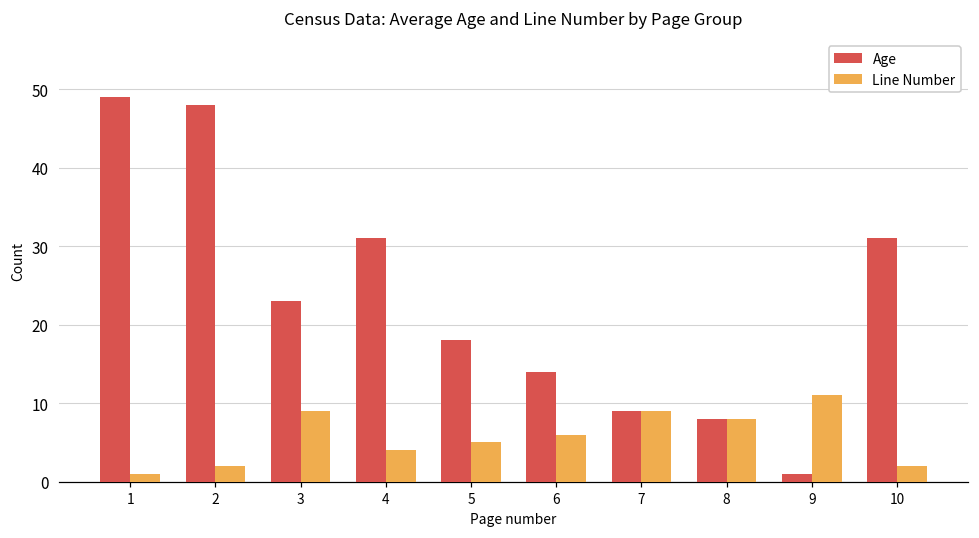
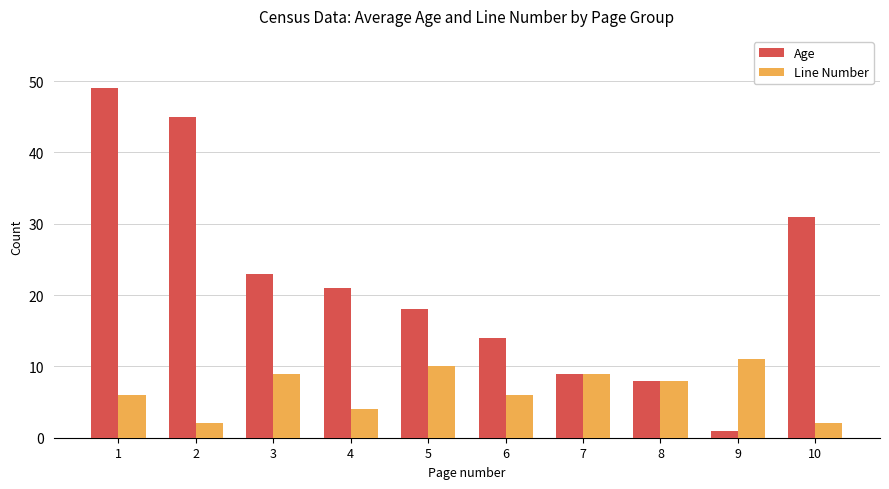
Line Number, 1: 1 -> 6
Age, 2: 48 -> 45
Age, 4: 31 -> 21
Line Number, 5: 5 -> 10
